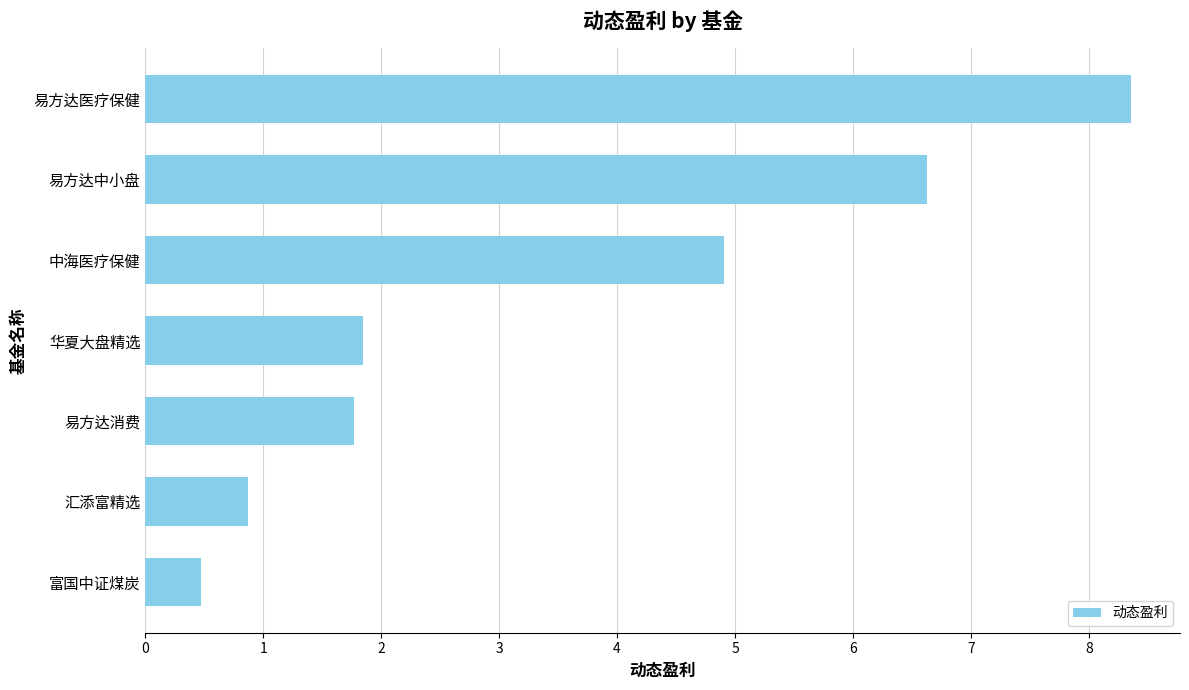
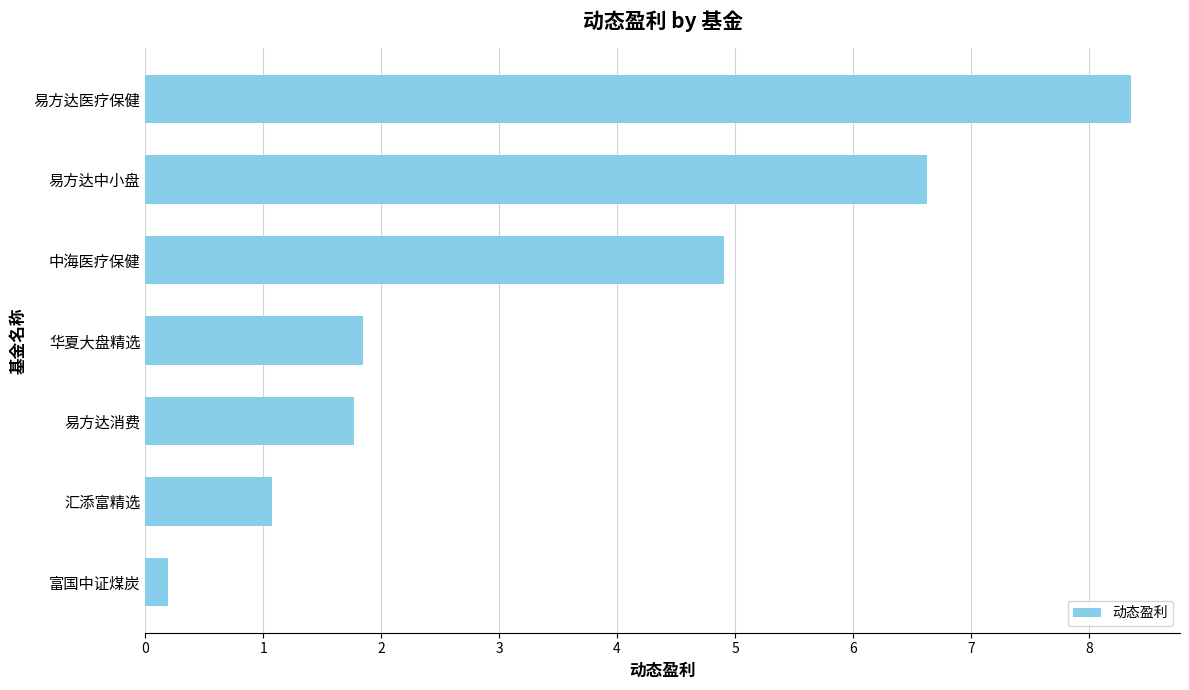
汇添富精选: 0.87 -> 1.08
富国中证煤炭: 0.47 -> 0.19
